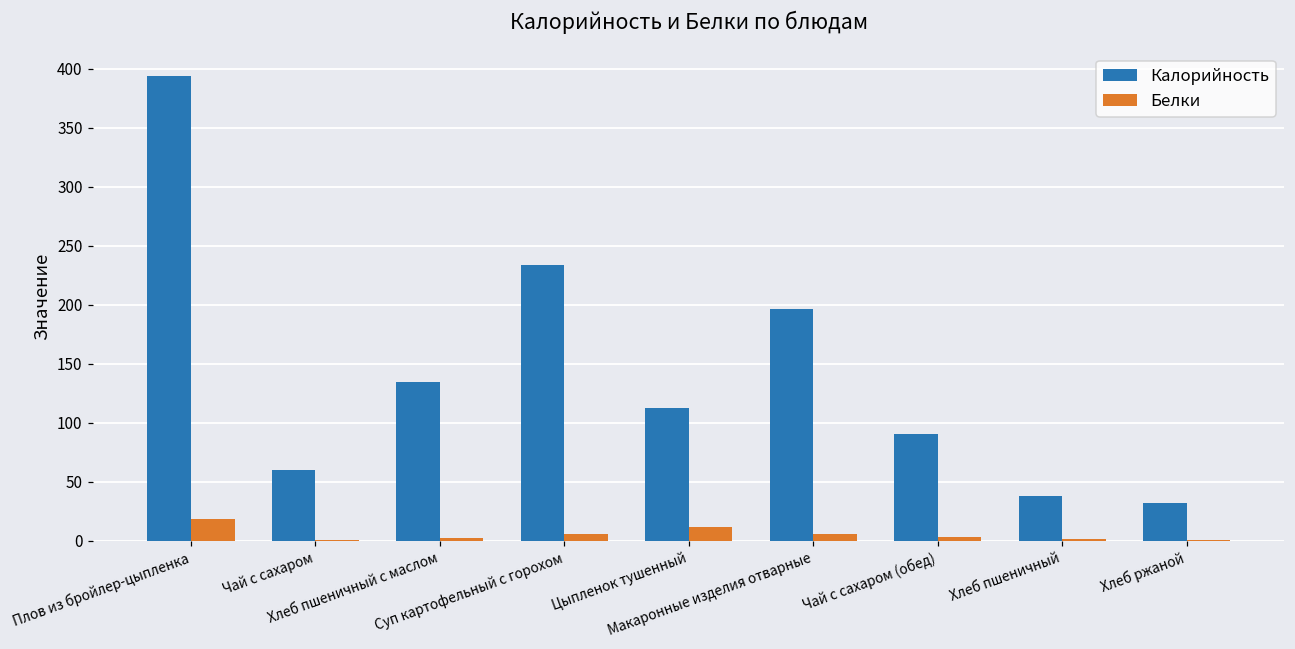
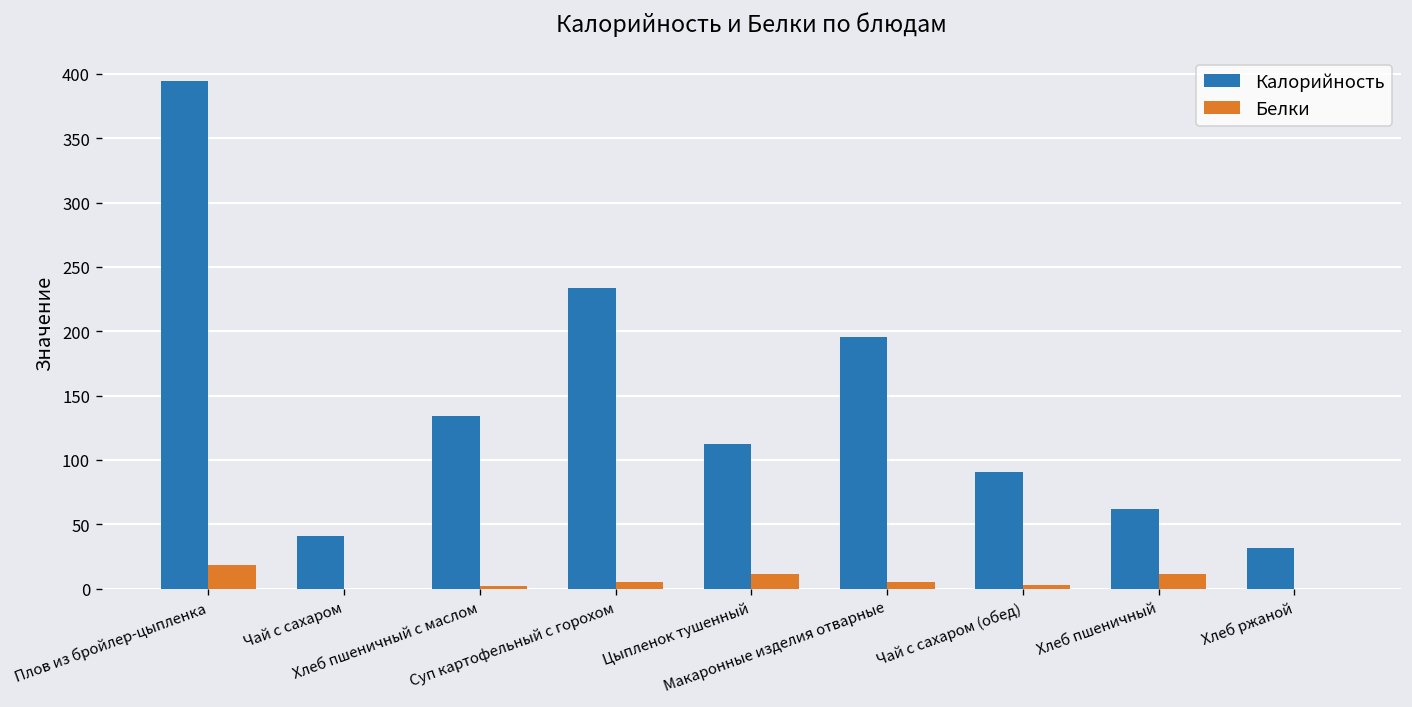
Калорийность, Чай с сахаром: 60 -> 41
Калорийность, Хлеб пшеничный: 38 -> 62
Белки, Хлеб пшеничный: 1 -> 11
